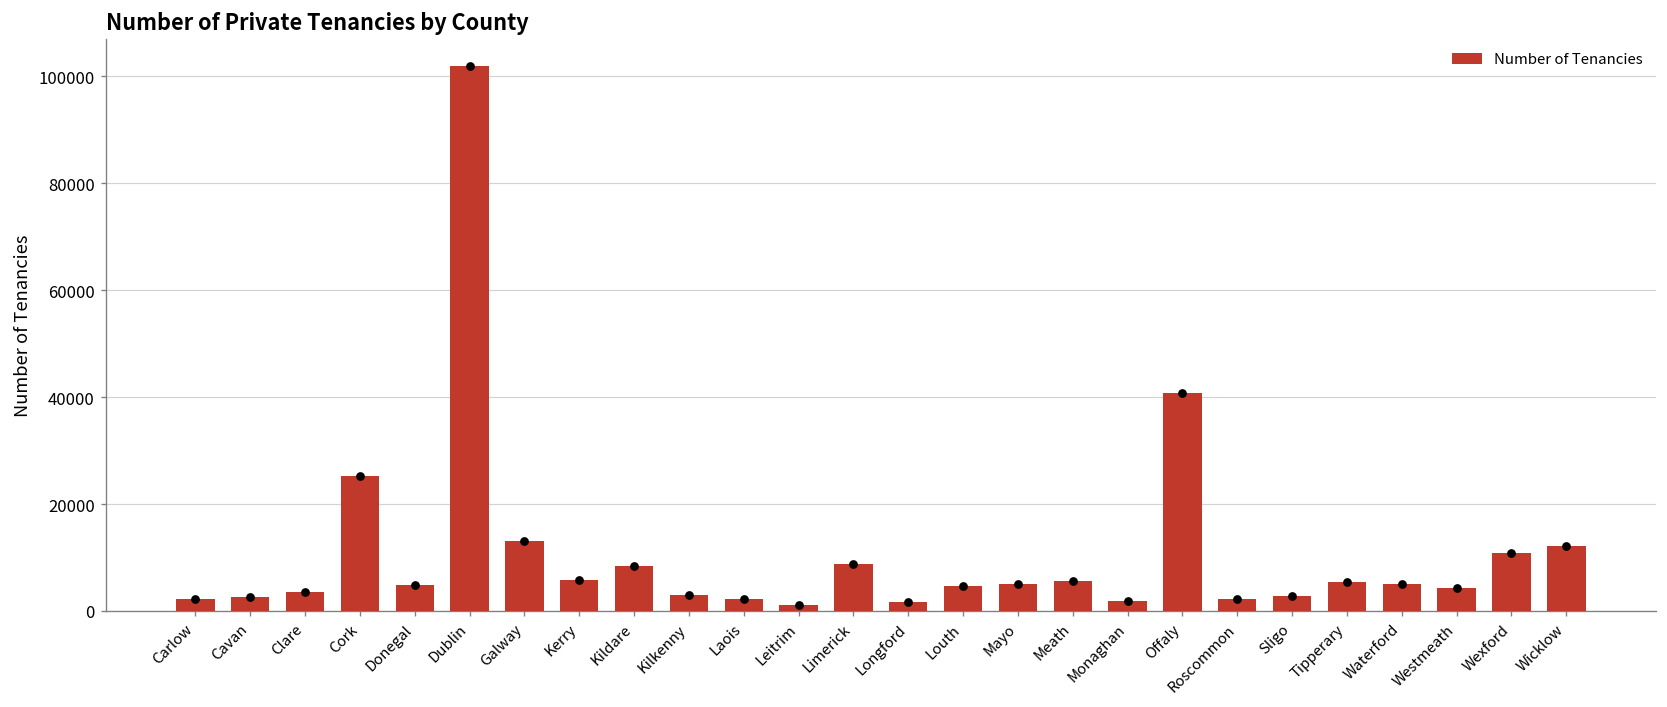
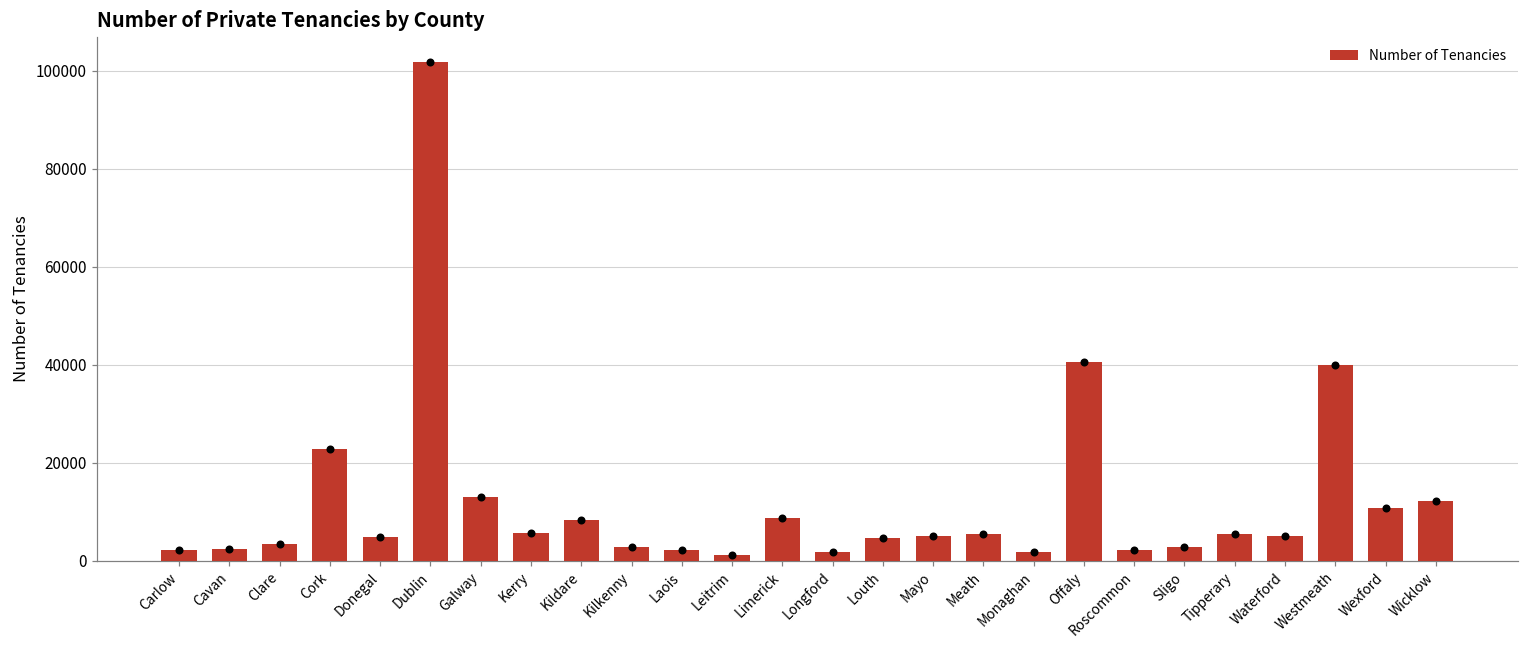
Number of Tenancies, Cork: 25000 -> 23000
Number of Tenancies, Westmeath: 4000 -> 40000
